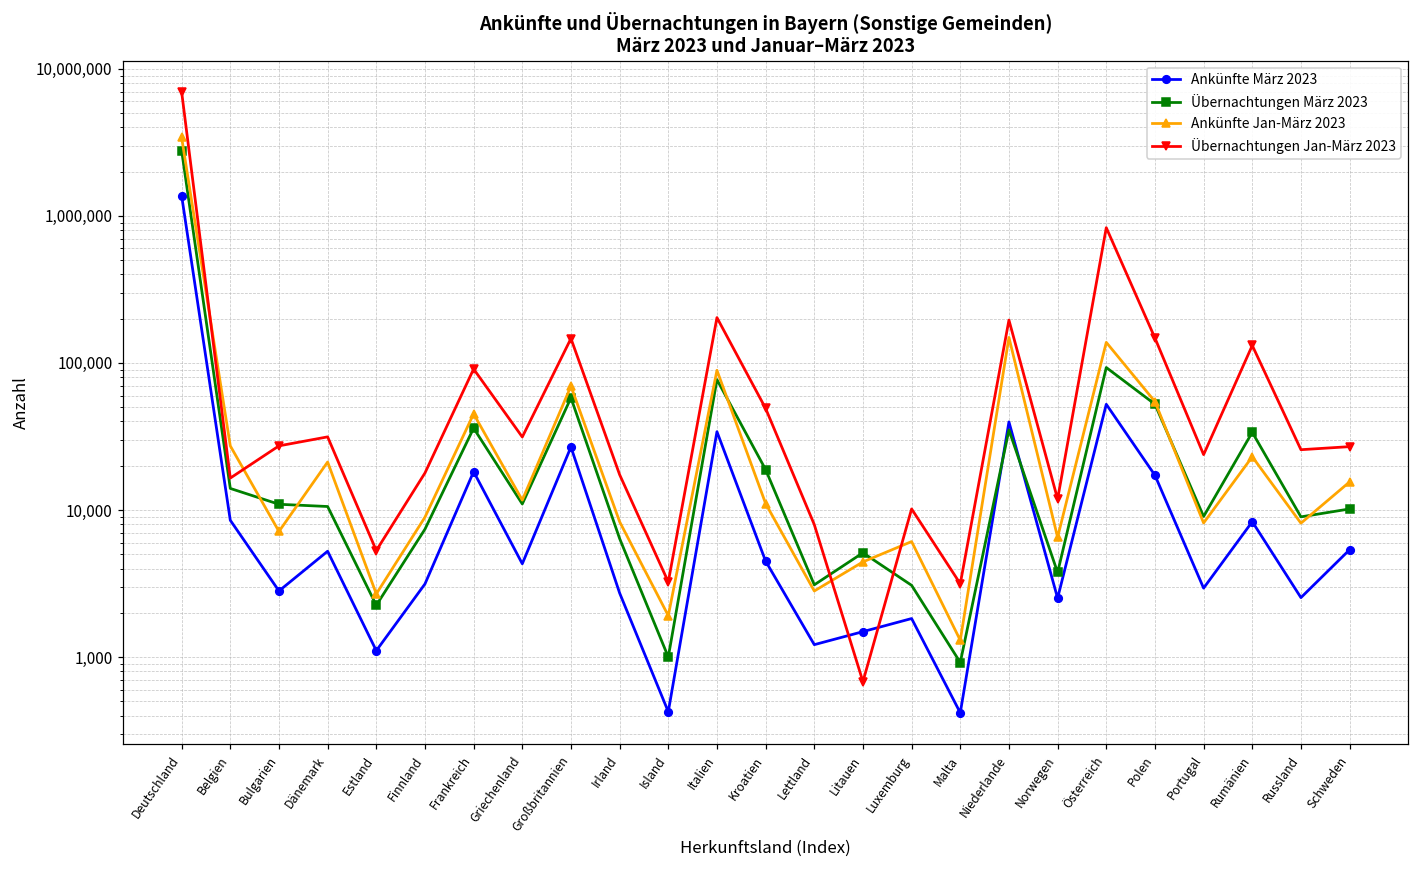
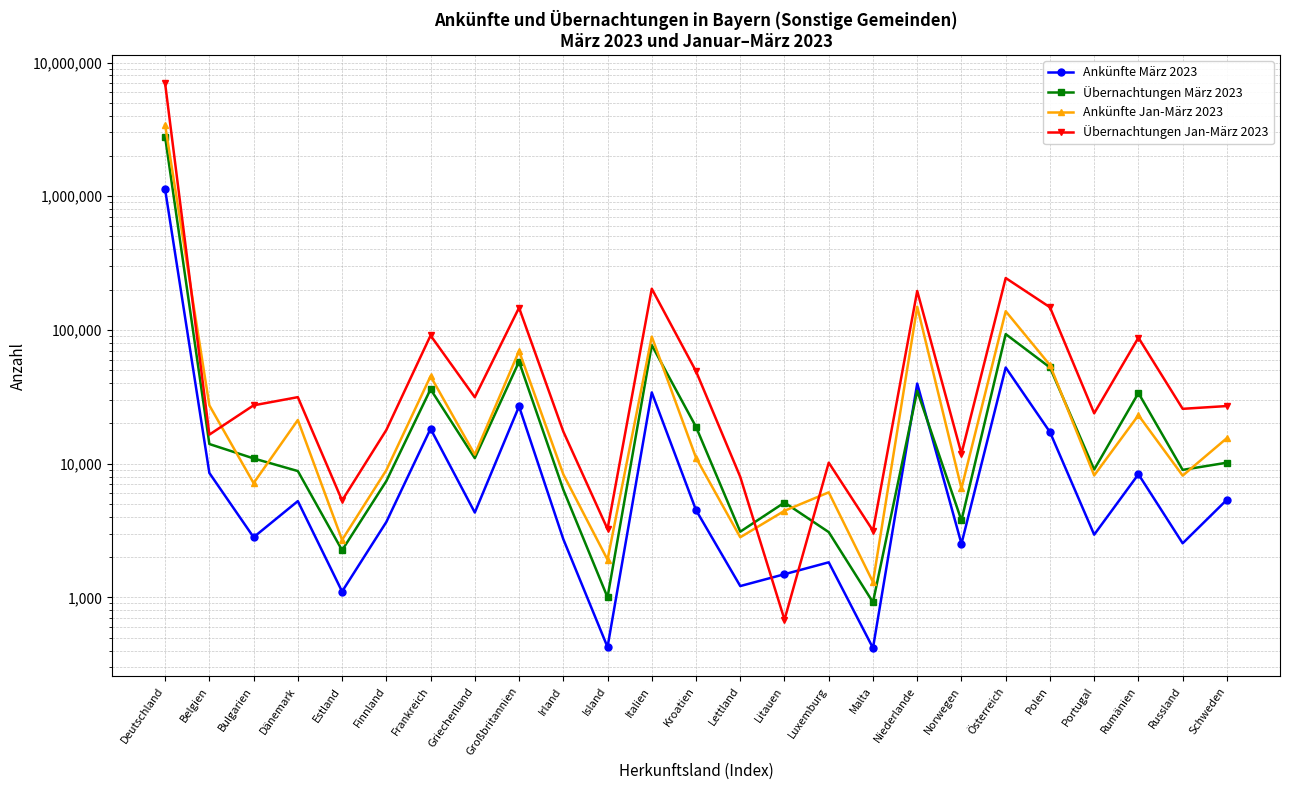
Ankünfte März 2023, Deutschland: 1,400,000 -> 1,100,000
Übernachtungen März 2023, Dänemark: 11,000 -> 9,000
Ankünfte März 2023, Finnland: 3,100 -> 3,700
Übernachtungen Jan-März 2023, Österreich: 800,000 -> 240,000
Übernachtungen Jan-März 2023, Rumänien: 130,000 -> 90,000
